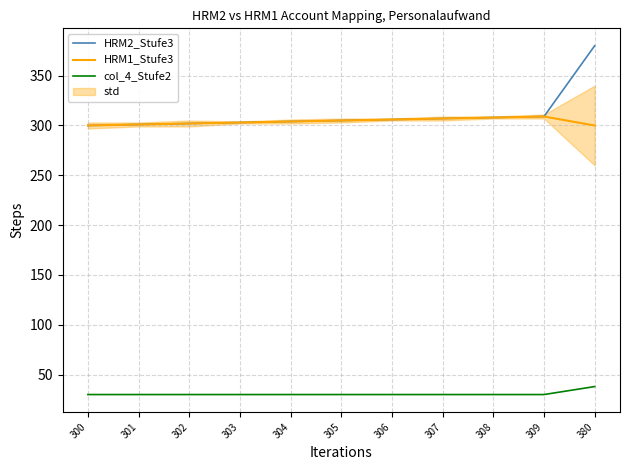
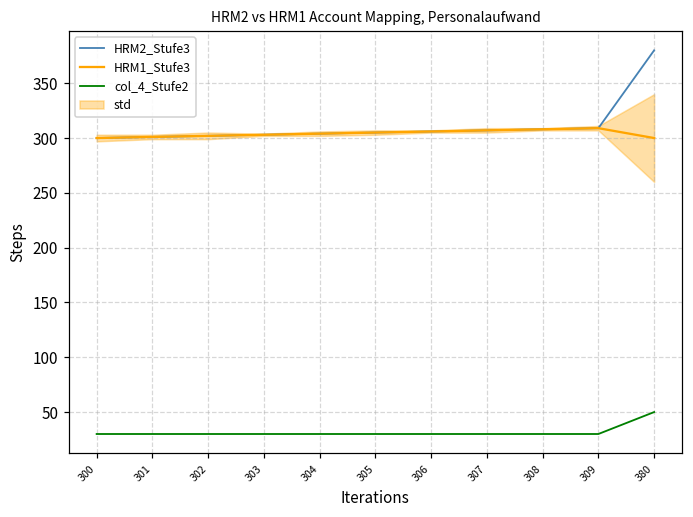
col_4_Stufe2, 380: 40 -> 50
